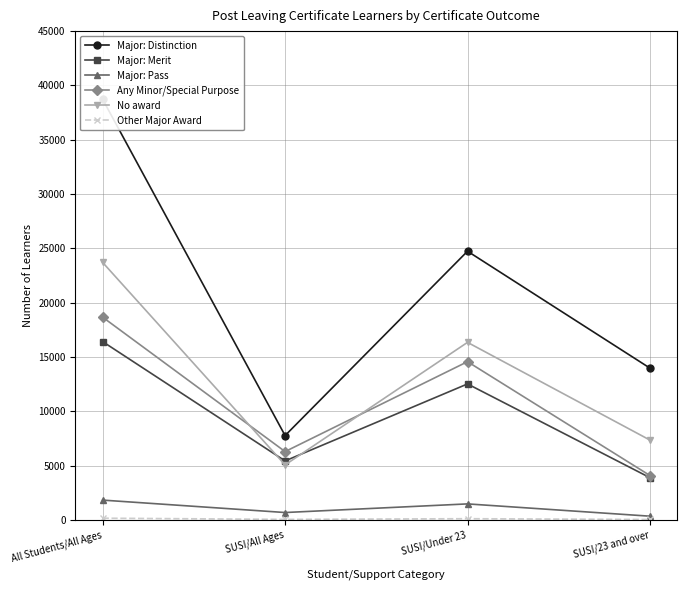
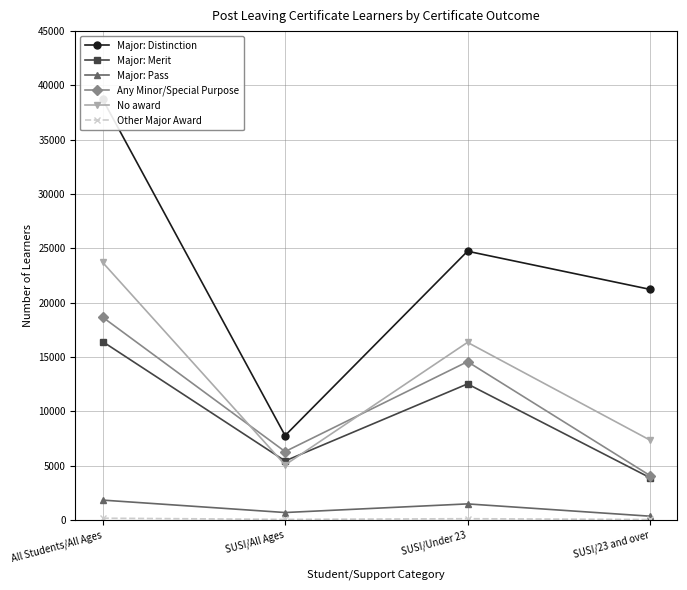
Major: Distinction, SUSI/23 and over: 14000 -> 21200
